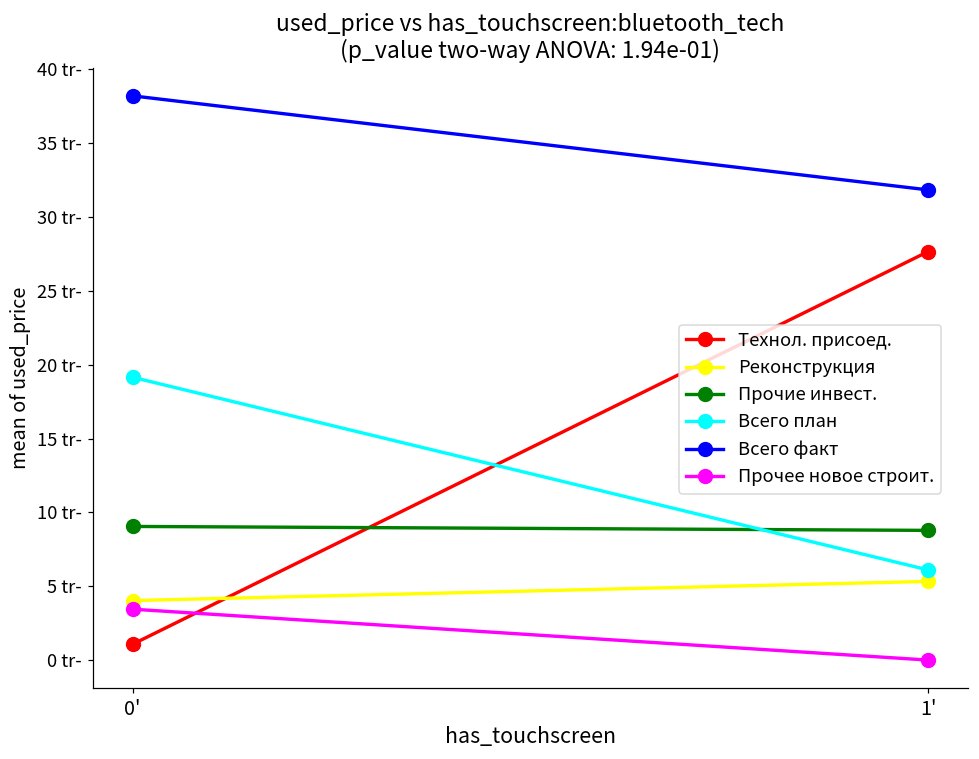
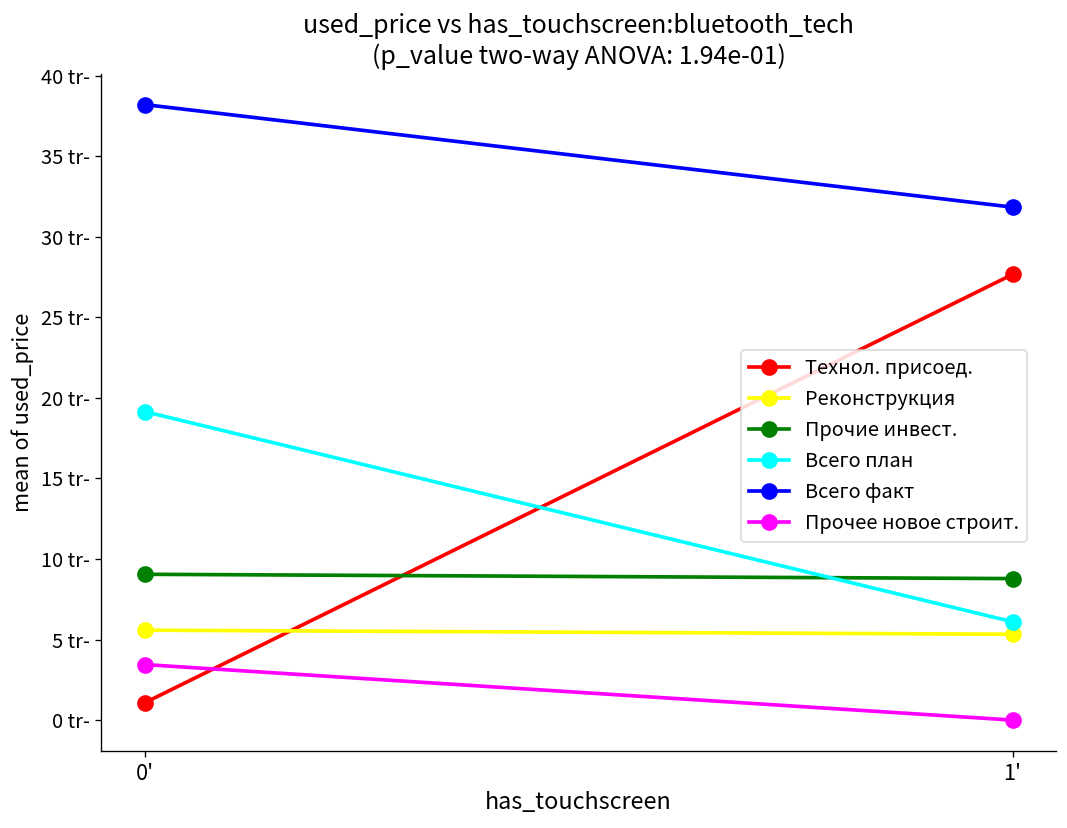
Реконструкция, 0': 4.0 tr- -> 5.6 tr-
